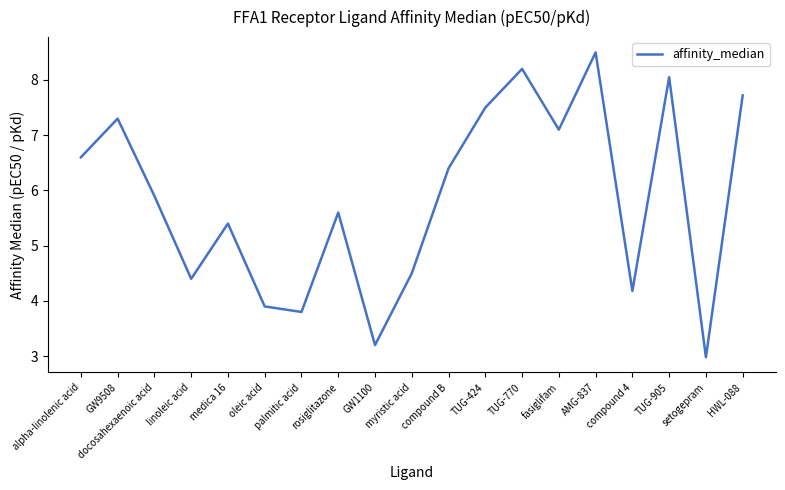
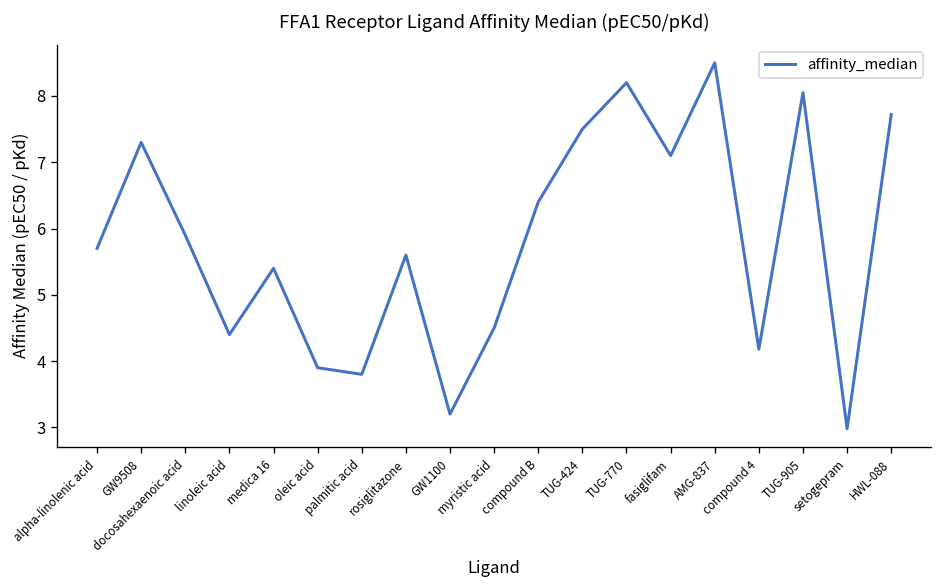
alpha-linolenic acid: 6.6 -> 5.7
